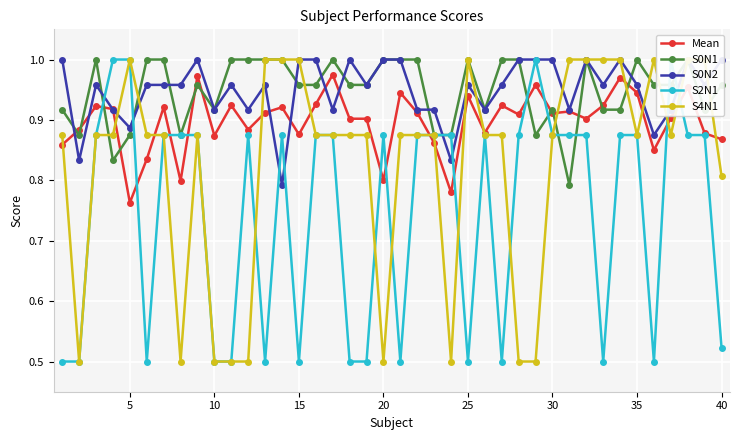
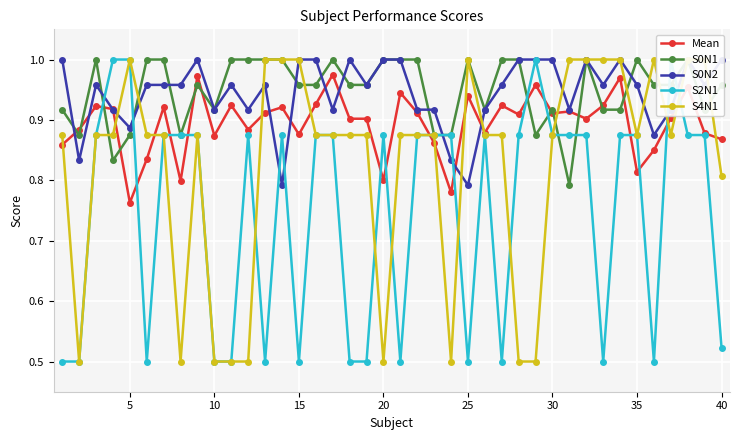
S0N2, 25: 0.96 -> 0.79
Mean, 35: 0.95 -> 0.81
